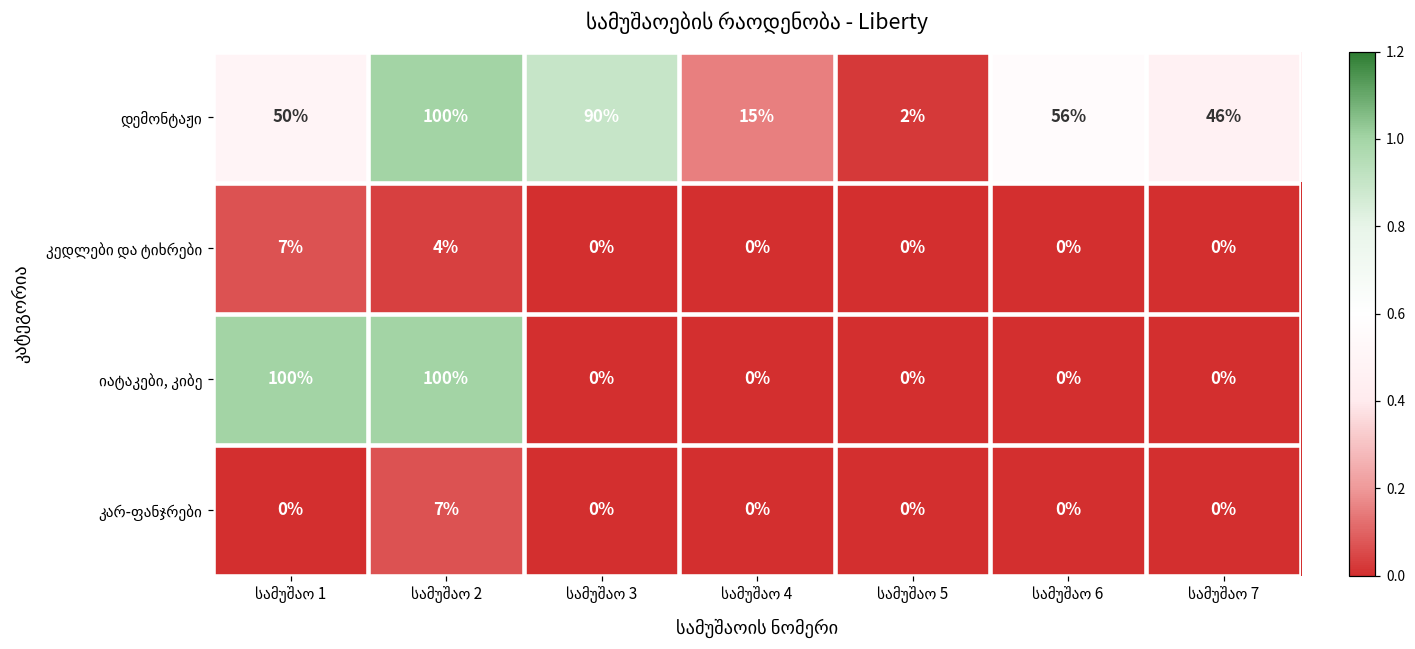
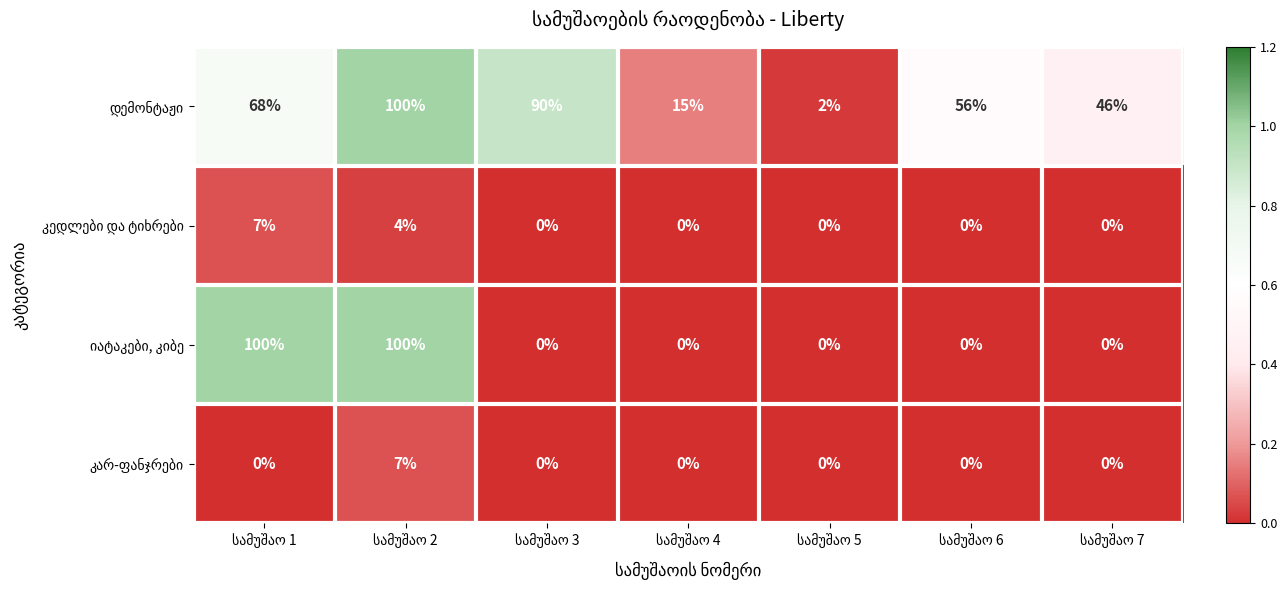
დემონტაჟი, სამუშაო 1: 50% -> 68%
